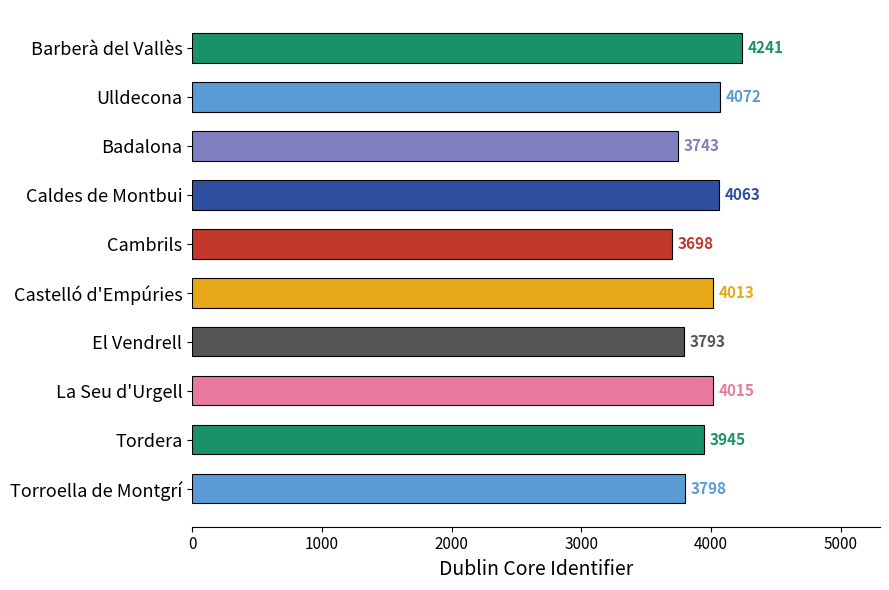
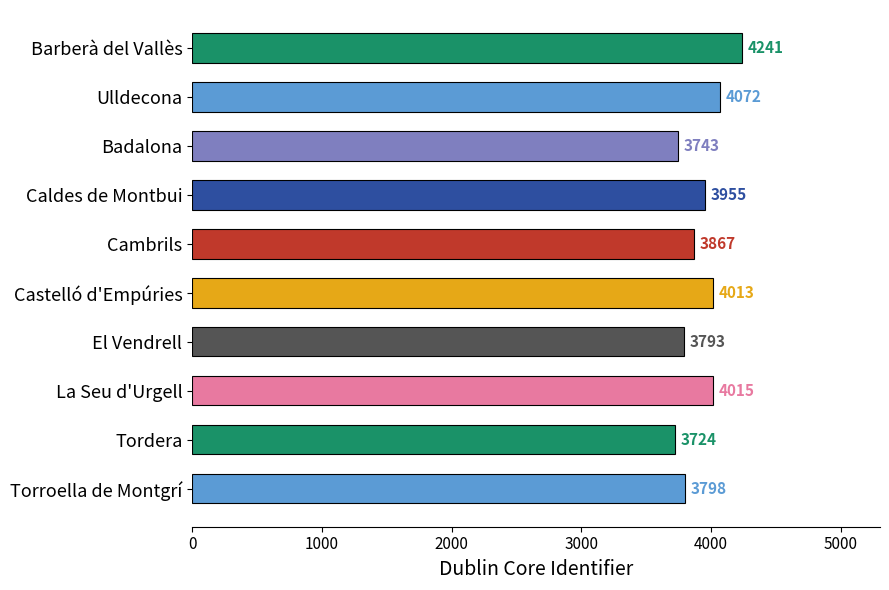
Caldes de Montbui: 4063 -> 3955
Cambrils: 3698 -> 3867
Tordera: 3945 -> 3724
